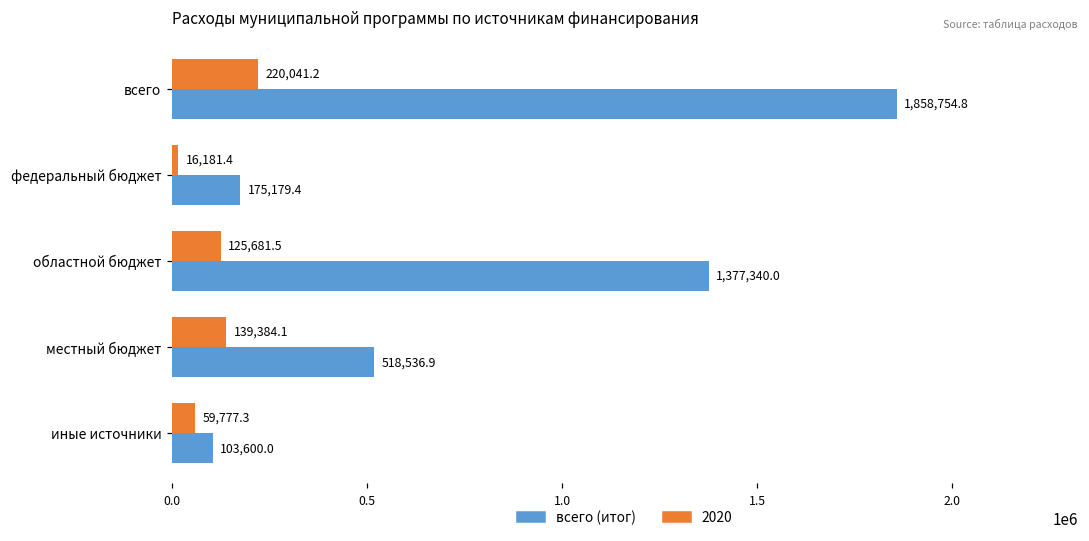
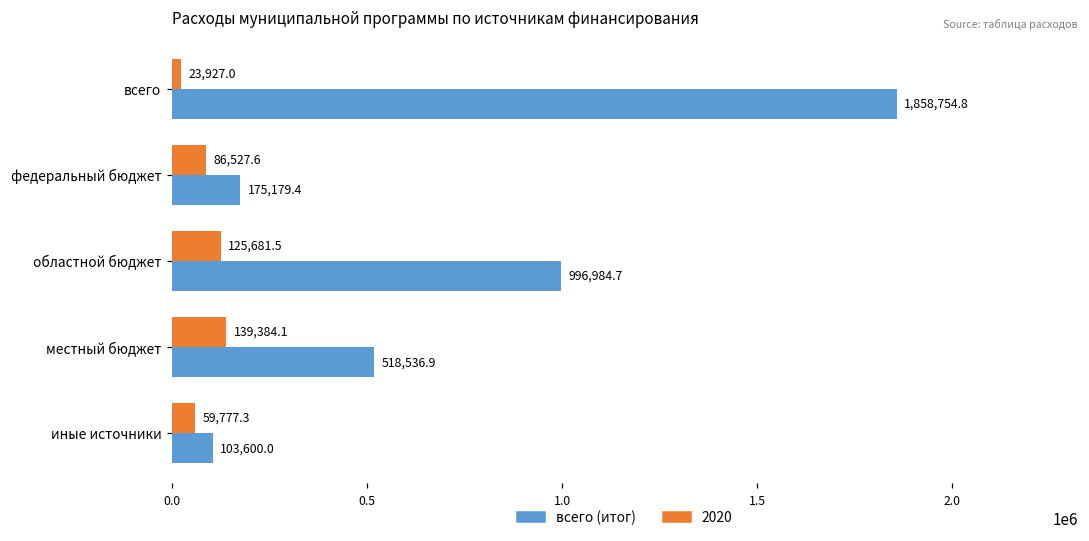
2020, всего: 220,041.2 -> 23,927.0
2020, федеральный бюджет: 16,181.4 -> 86,527.6
всего (итог), областной бюджет: 1,377,340.0 -> 996,984.7
